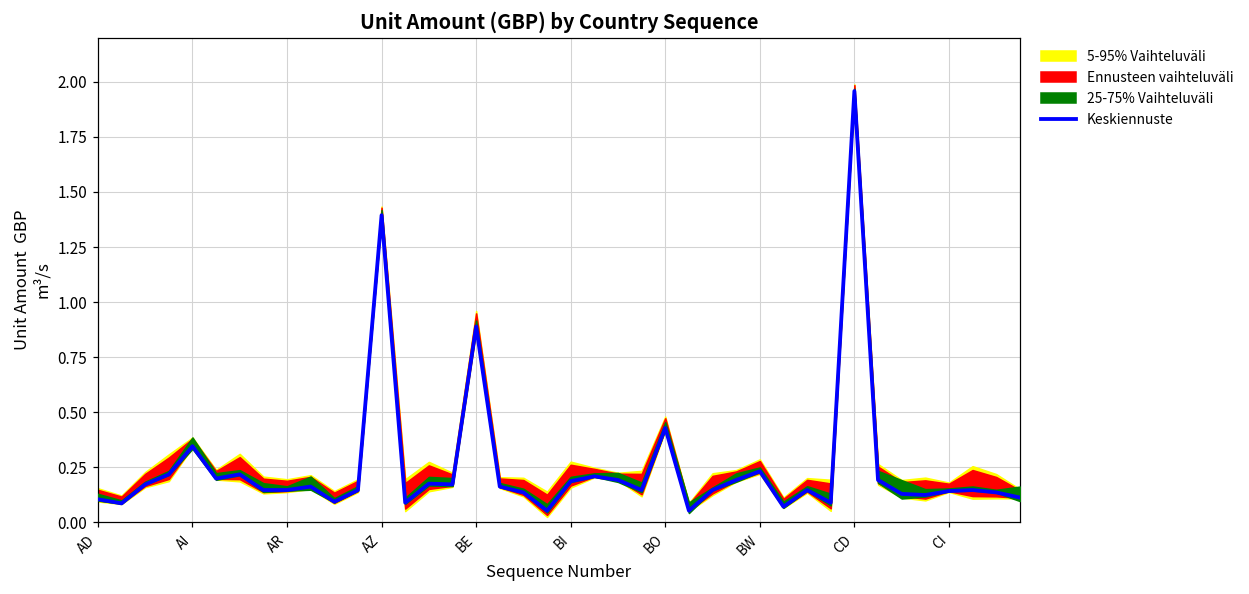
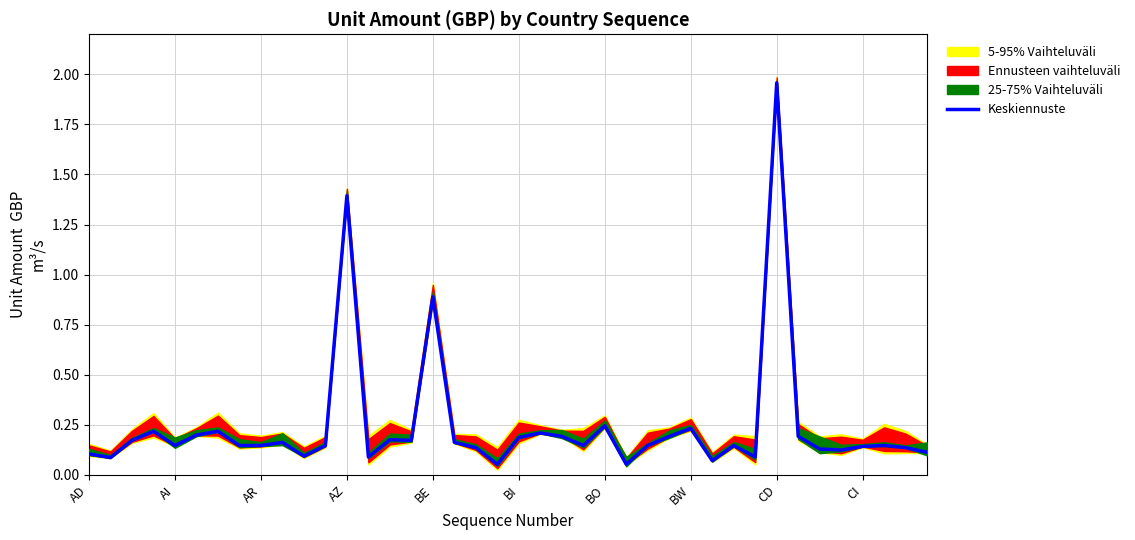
Keskiennuste, AI: 0.35 -> 0.15
Keskiennuste, BO: 0.43 -> 0.25
